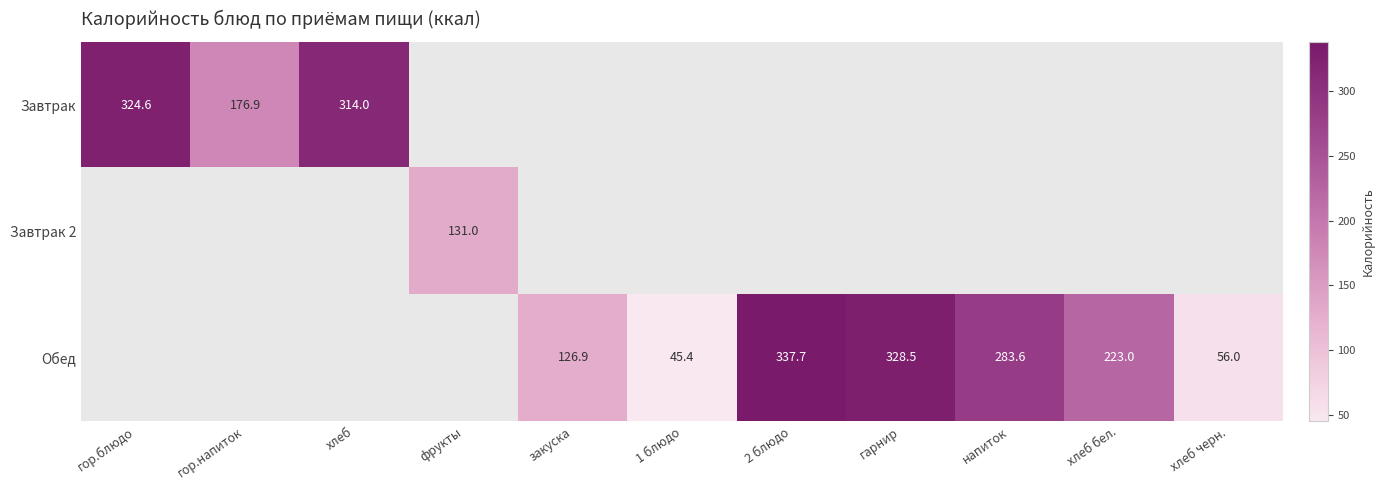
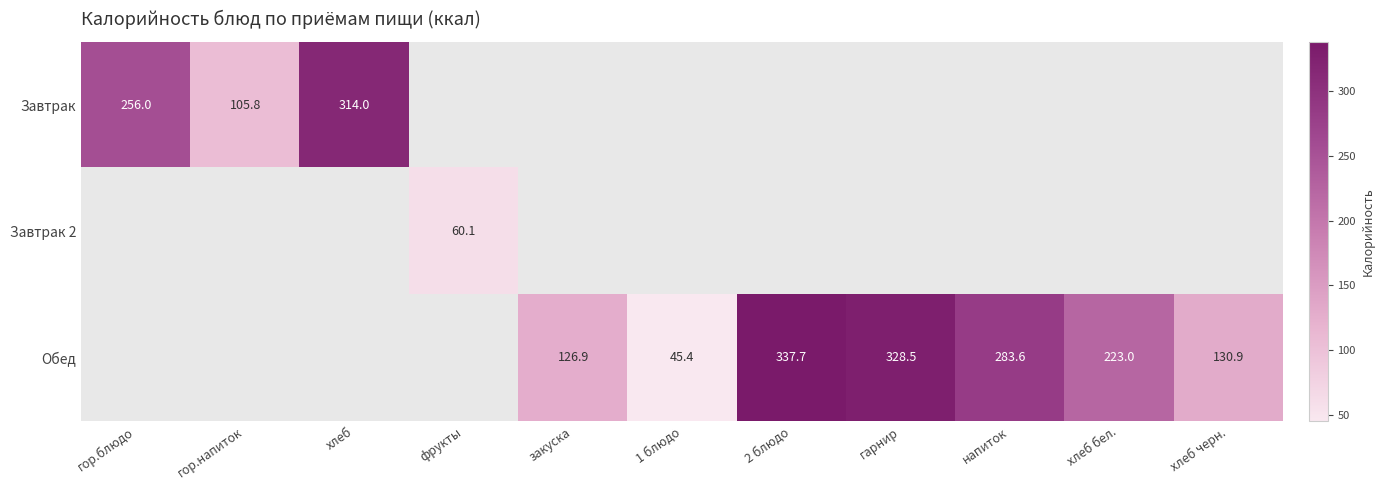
Завтрак, гор.блюдо: 324.6 -> 256.0
Завтрак, гор.напиток: 176.9 -> 105.8
Завтрак 2, фрукты: 131.0 -> 60.1
Обед, хлеб черн.: 56.0 -> 130.9
